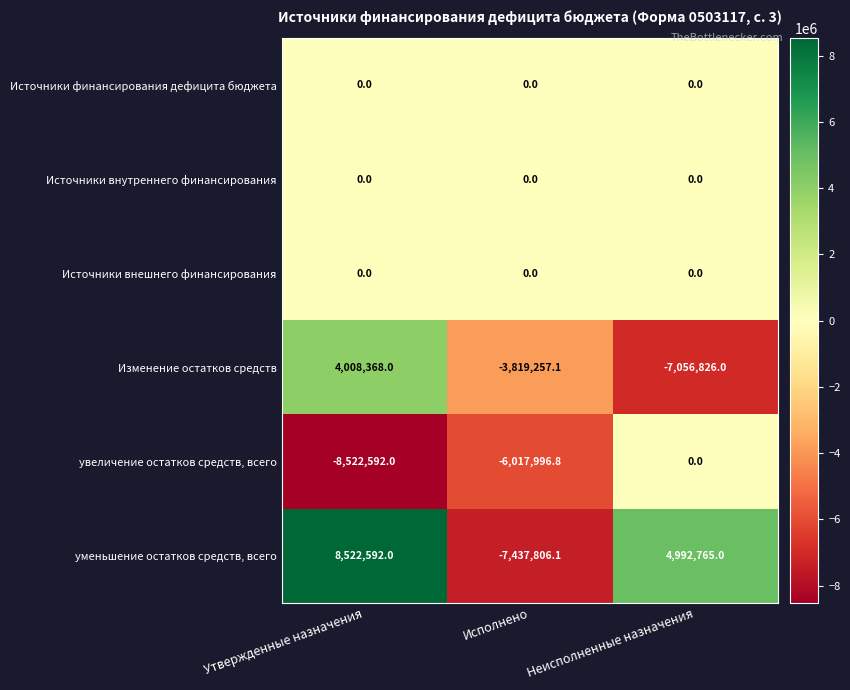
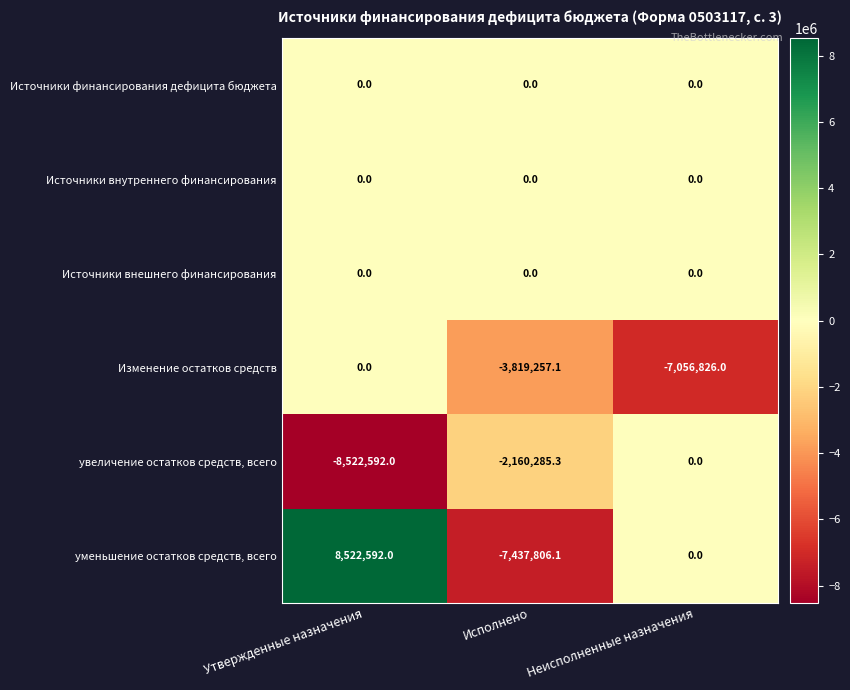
Изменение остатков средств, Утвержденные назначения: 4,008,368.0 -> 0.0
увеличение остатков средств, всего, Исполнено: -6,017,996.8 -> -2,160,285.3
уменьшение остатков средств, всего, Неисполненные назначения: 4,992,765.0 -> 0.0
